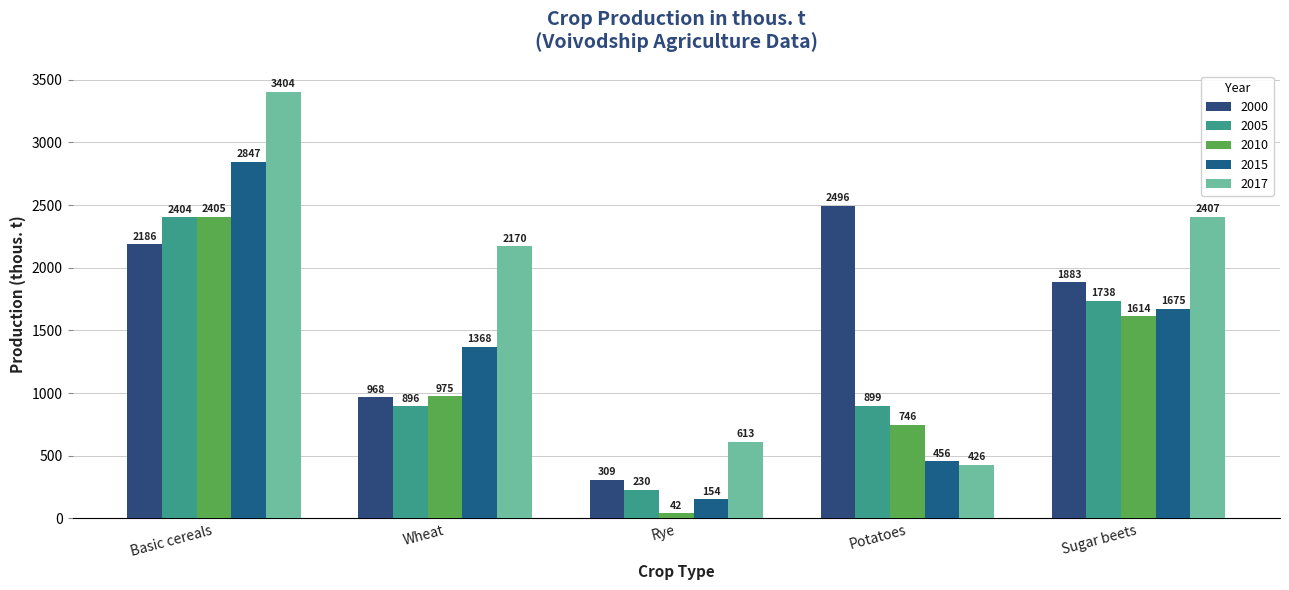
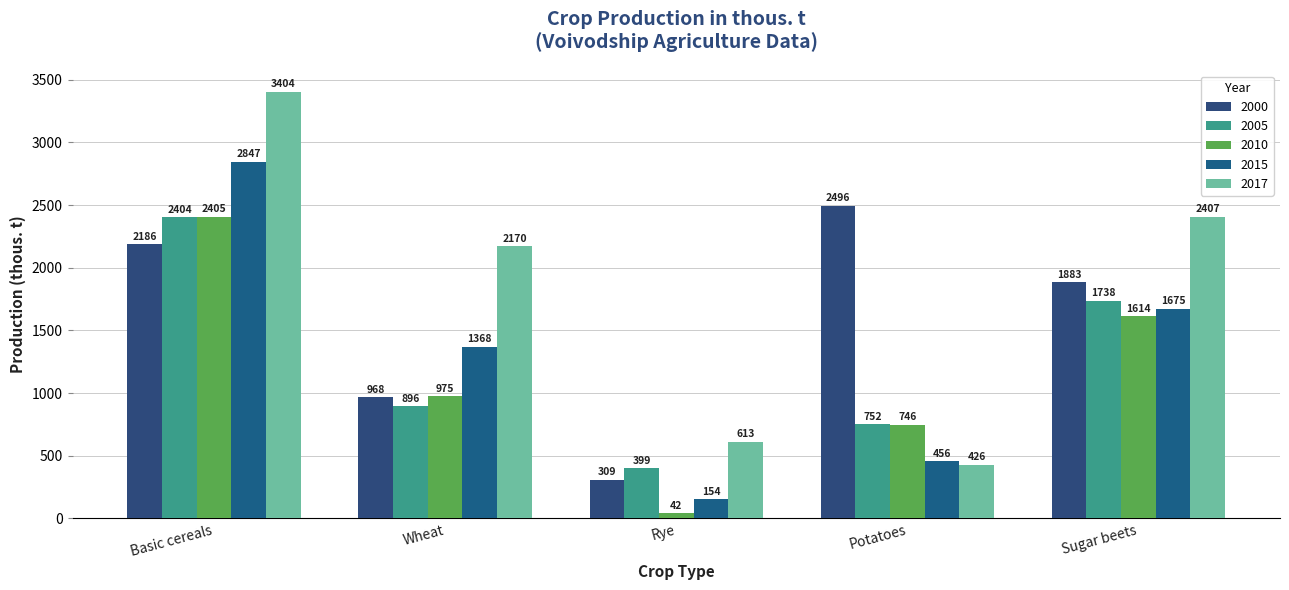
2005, Rye: 230 -> 399
2005, Potatoes: 899 -> 752
